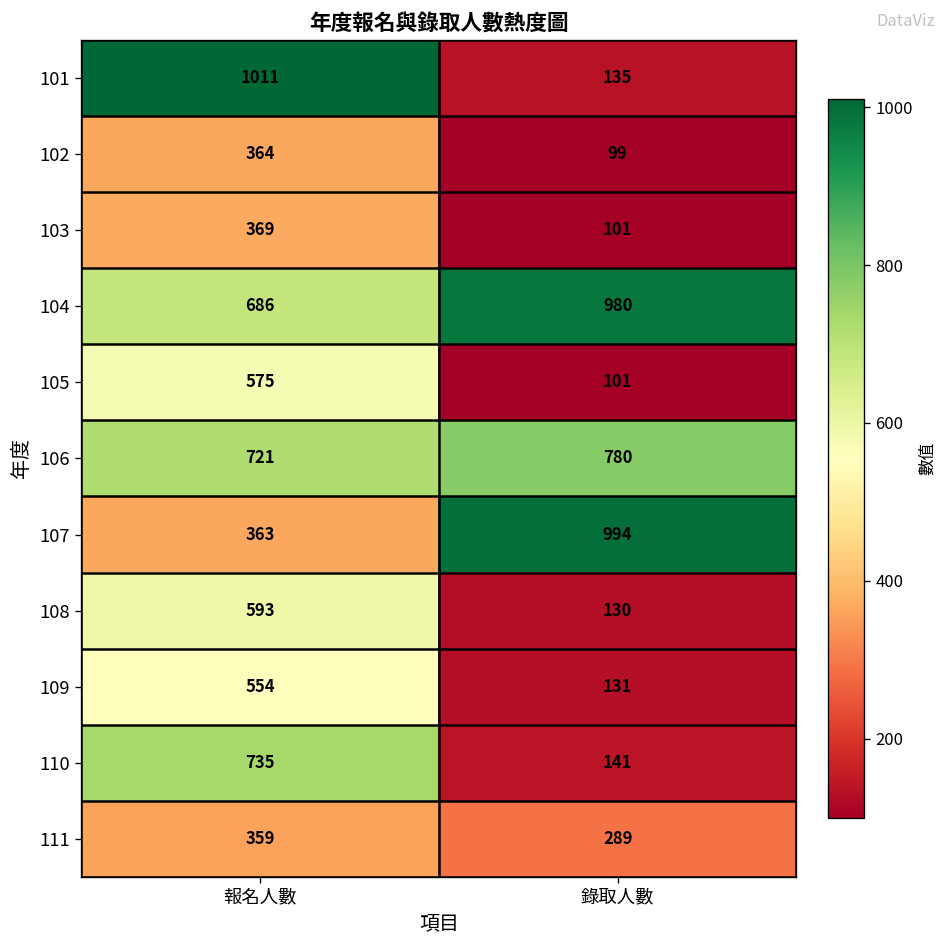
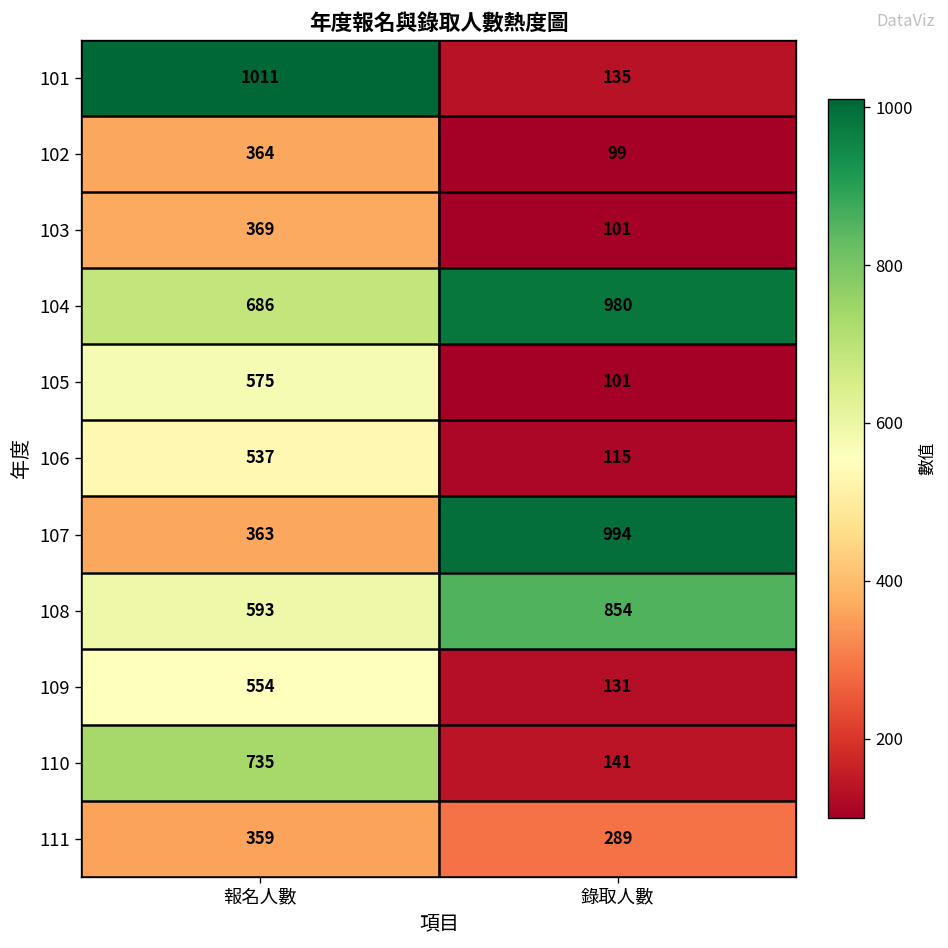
106, 報名人數: 721 -> 537
106, 錄取人數: 780 -> 115
108, 錄取人數: 130 -> 854
